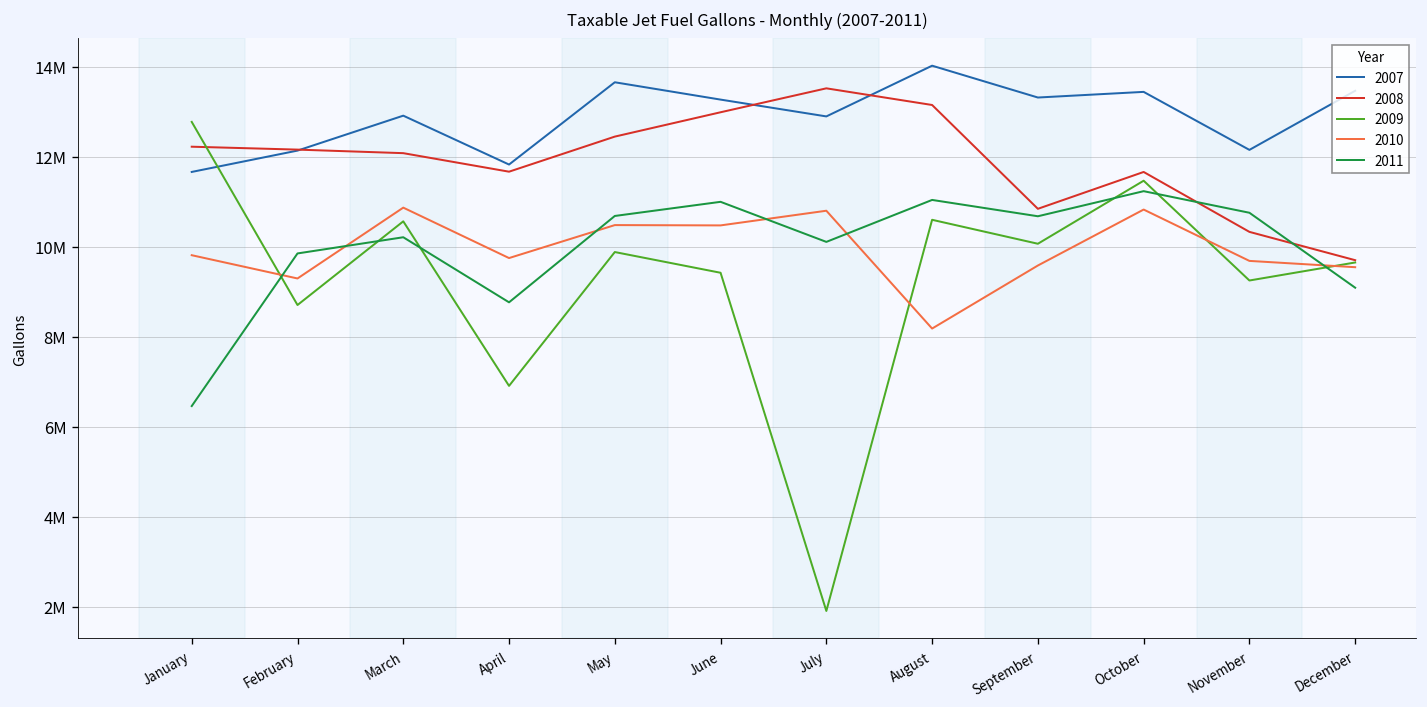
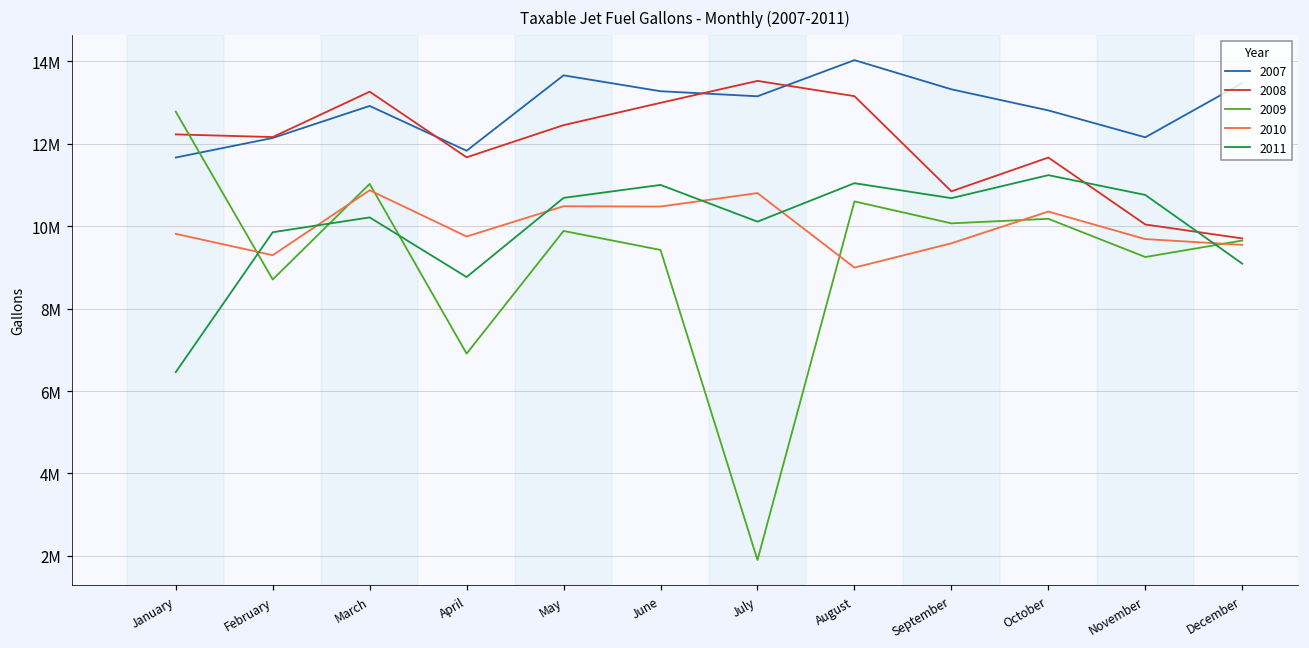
2008, March: 12100000 -> 13300000
2009, March: 10600000 -> 11000000
2007, July: 12900000 -> 13100000
2010, August: 8200000 -> 9000000
2007, October: 13400000 -> 12800000
2009, October: 11500000 -> 10200000
2010, October: 10800000 -> 10400000
2008, November: 10300000 -> 10000000
